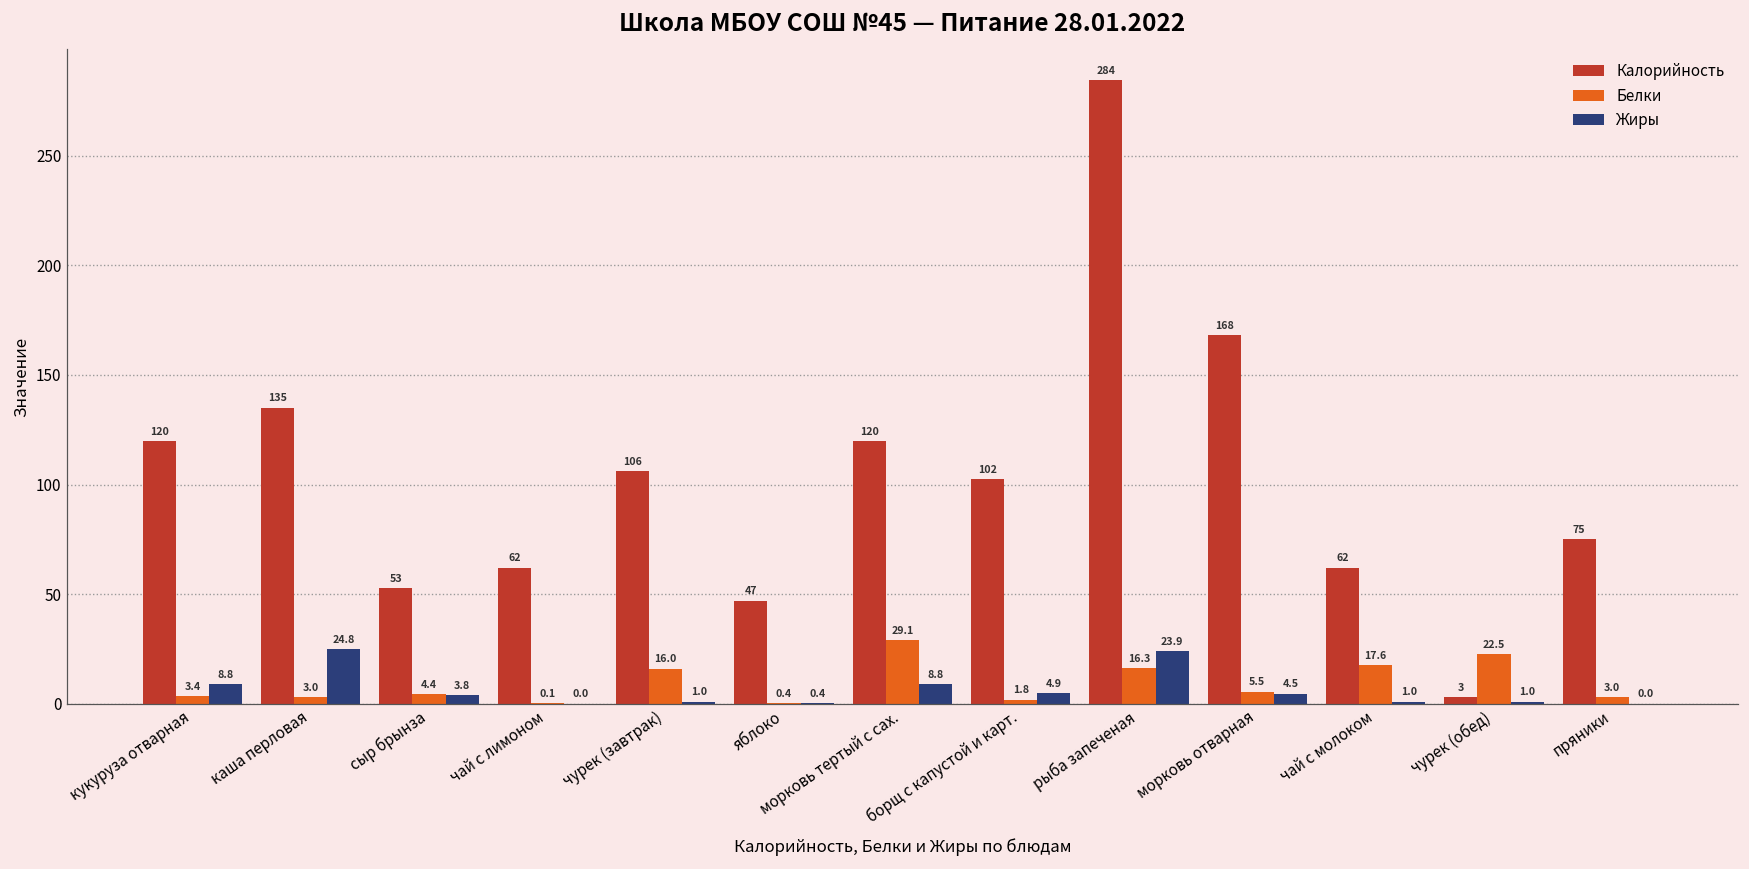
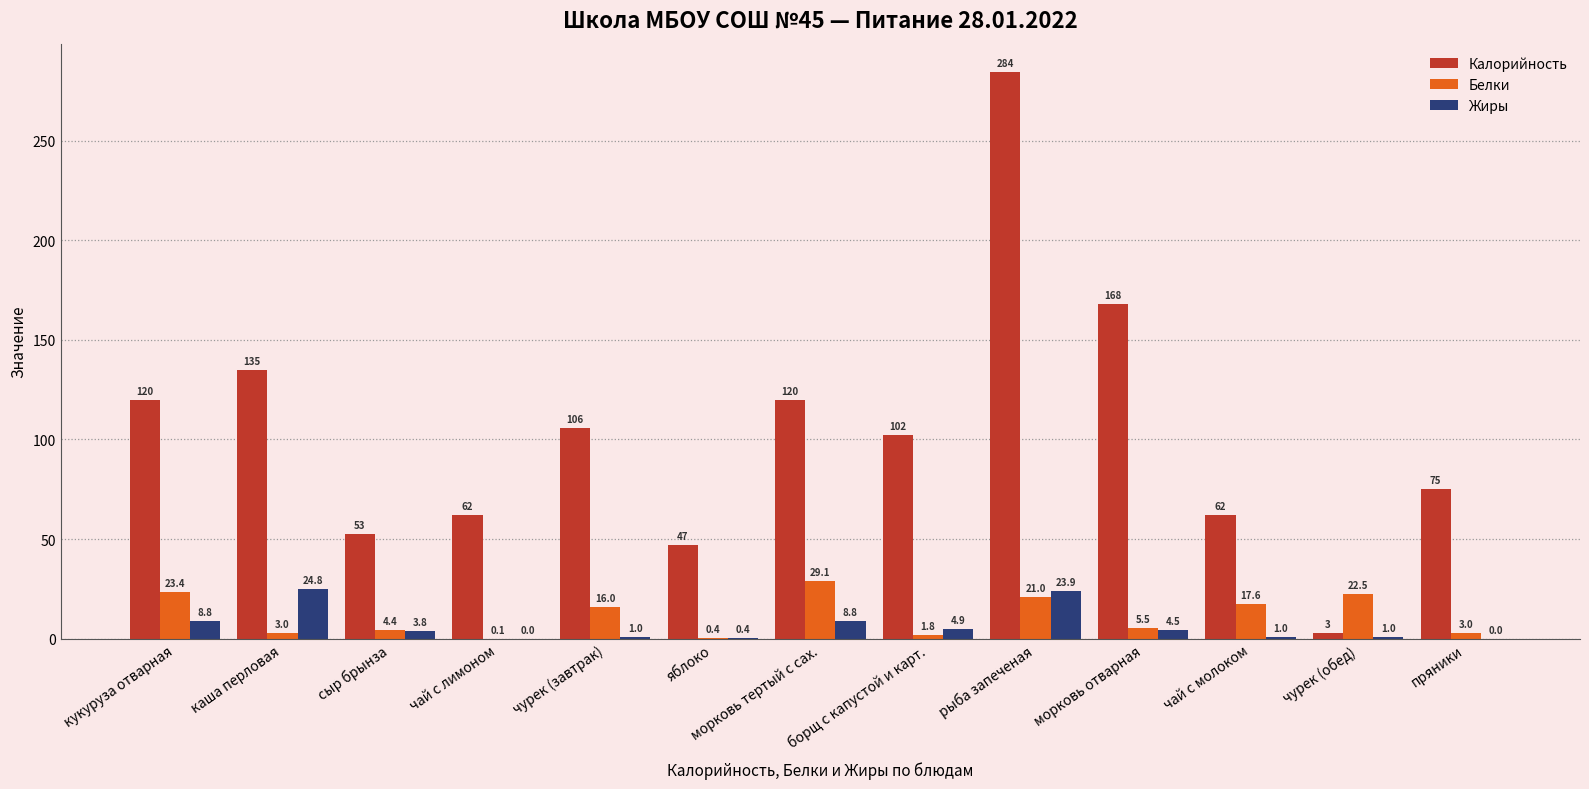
Белки, кукуруза отварная: 3.4 -> 23.4
Белки, рыба запеченая: 16.3 -> 21.0
